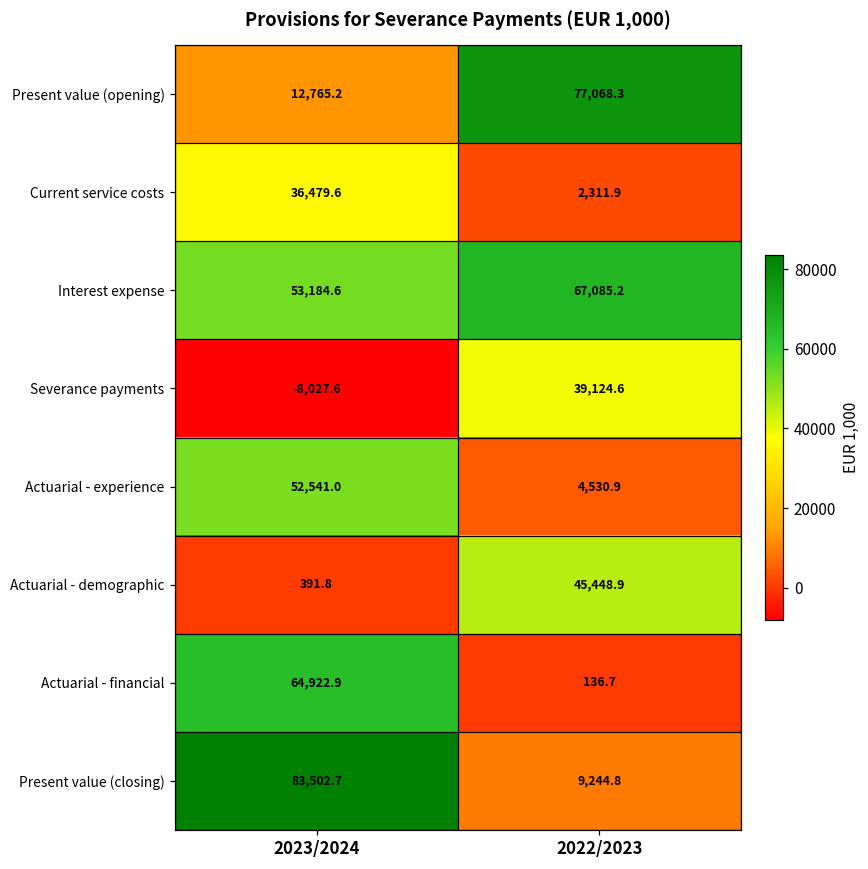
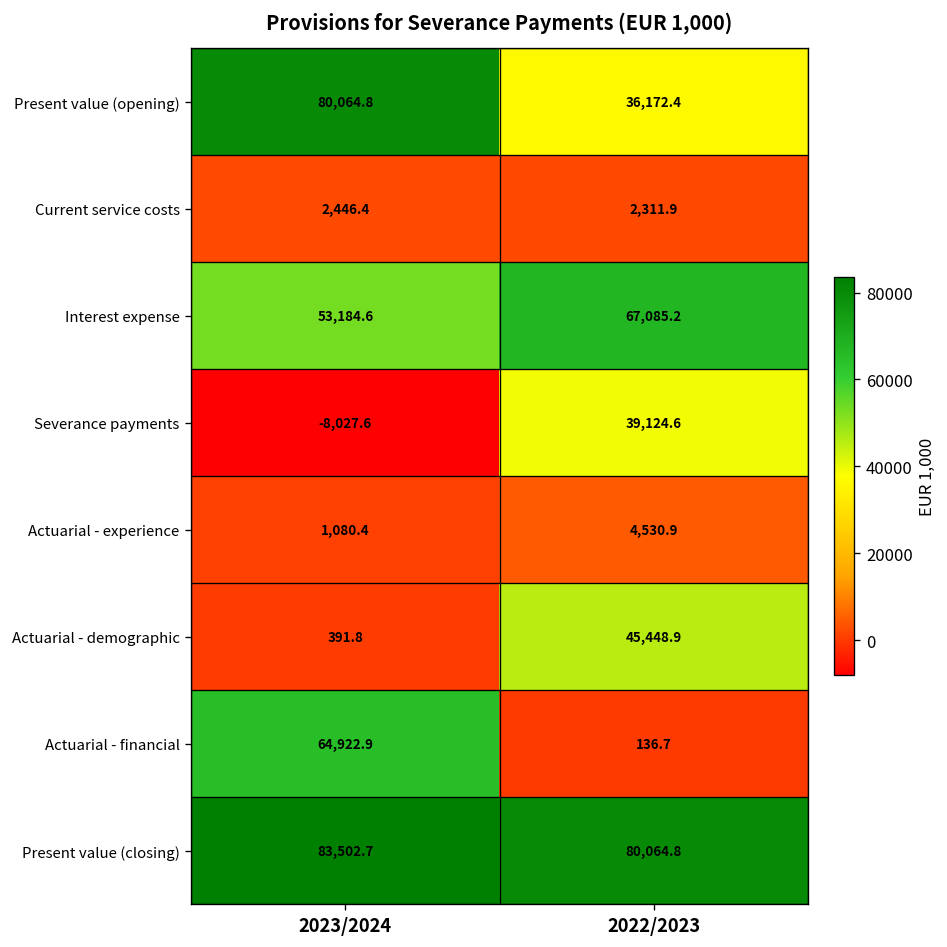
Present value (opening), 2023/2024: 12,765.2 -> 80,064.8
Present value (opening), 2022/2023: 77,068.3 -> 36,172.4
Current service costs, 2023/2024: 36,479.6 -> 2,446.4
Actuarial - experience, 2023/2024: 52,541.0 -> 1,080.4
Present value (closing), 2022/2023: 9,244.8 -> 80,064.8
